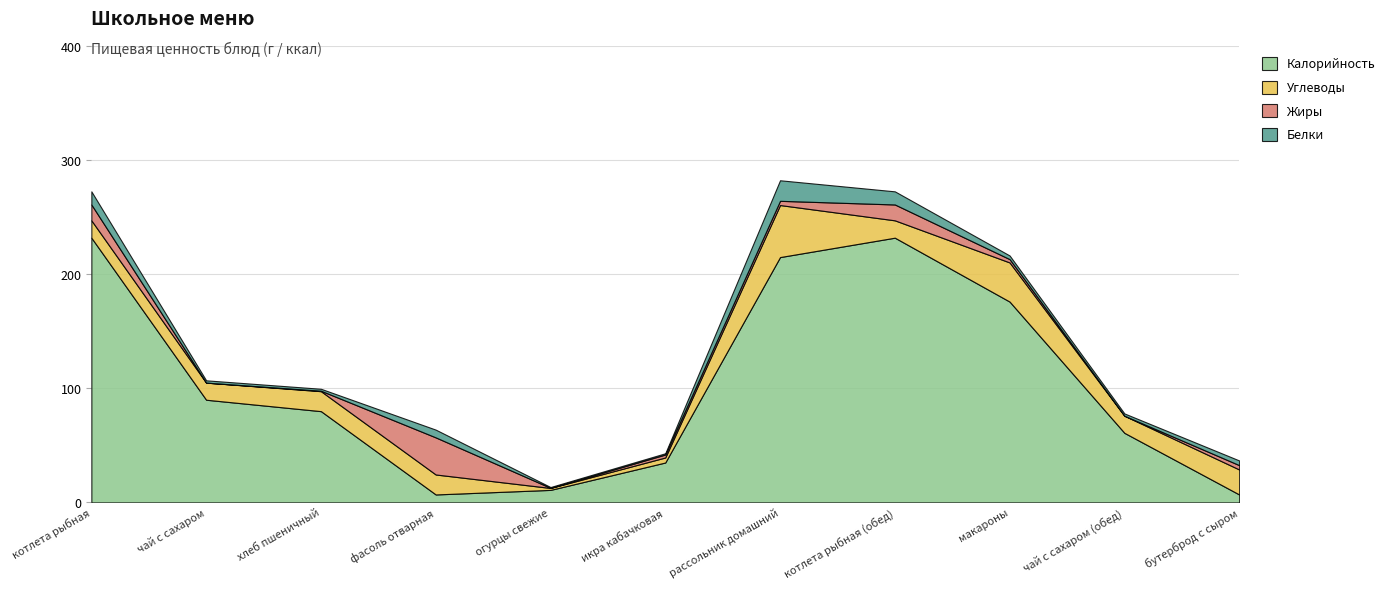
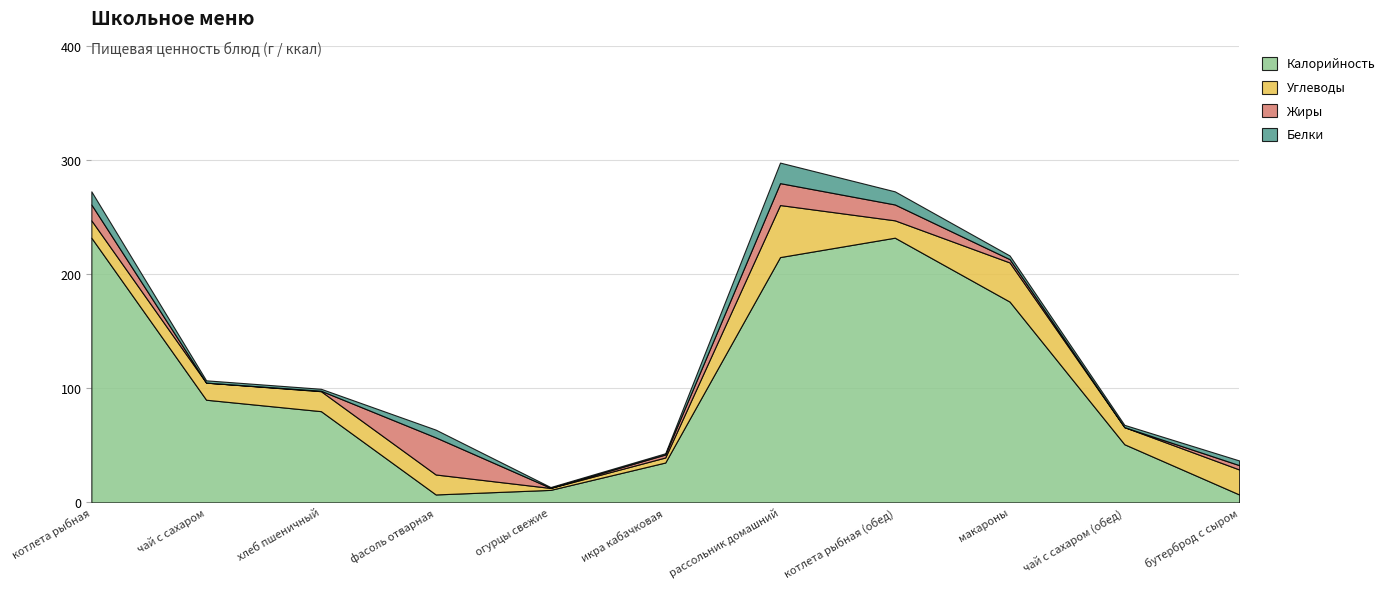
Жиры, рассольник домашний: 4 -> 19
Калорийность, чай с сахаром (обед): 61 -> 51
